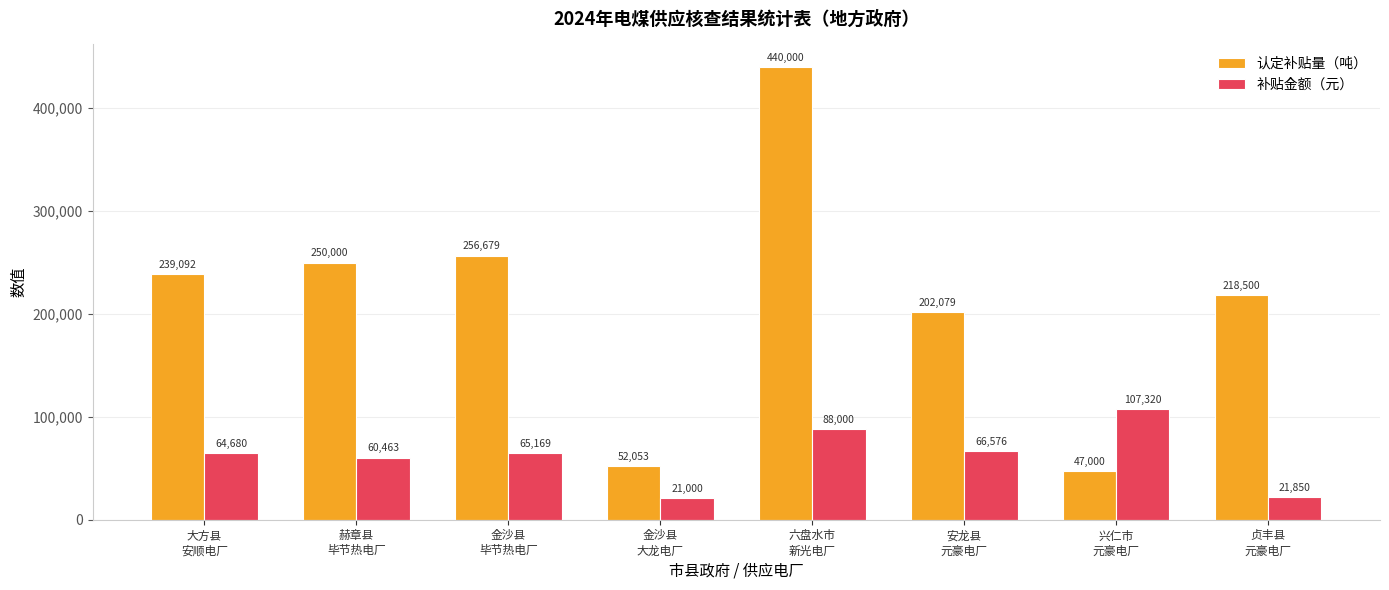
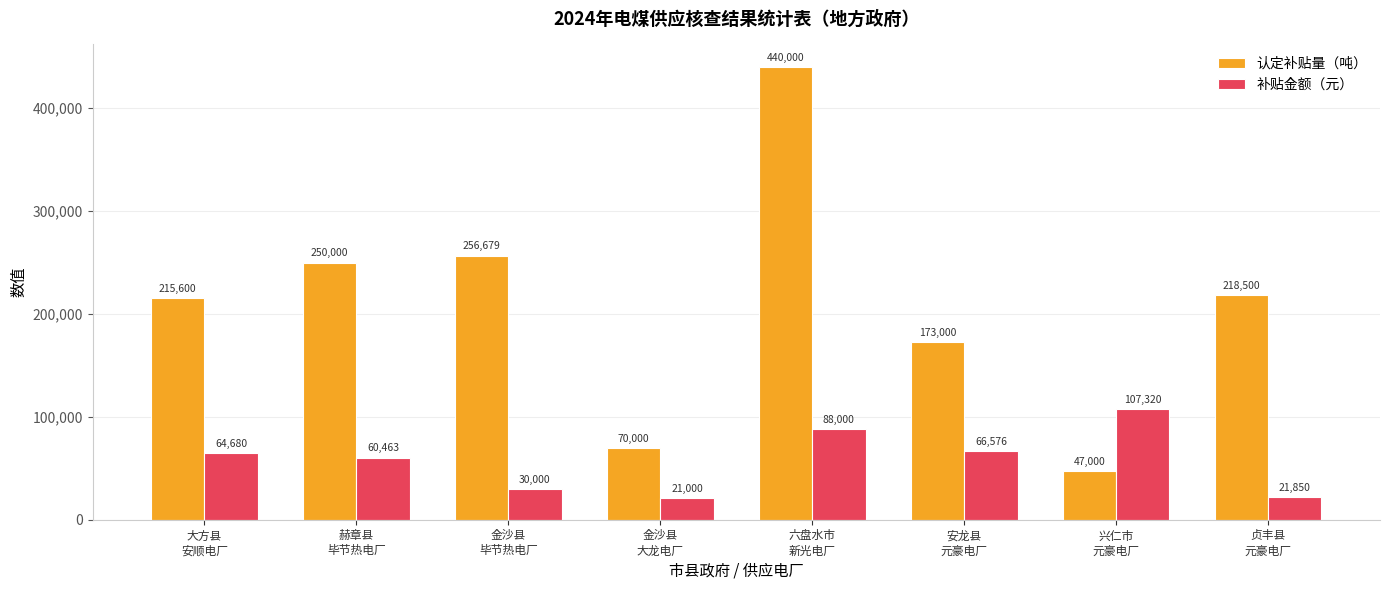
认定补贴量（吨）, 大方县 安顺电厂: 239,092 -> 215,600
补贴金额（元）, 金沙县 毕节热电厂: 65,169 -> 30,000
认定补贴量（吨）, 金沙县 大龙电厂: 52,053 -> 70,000
认定补贴量（吨）, 安龙县 元豪电厂: 202,079 -> 173,000
